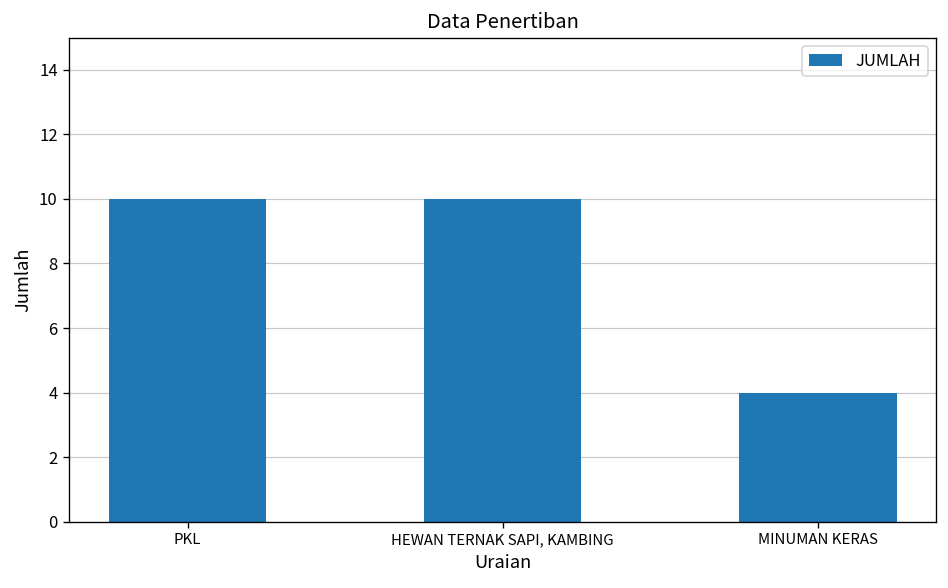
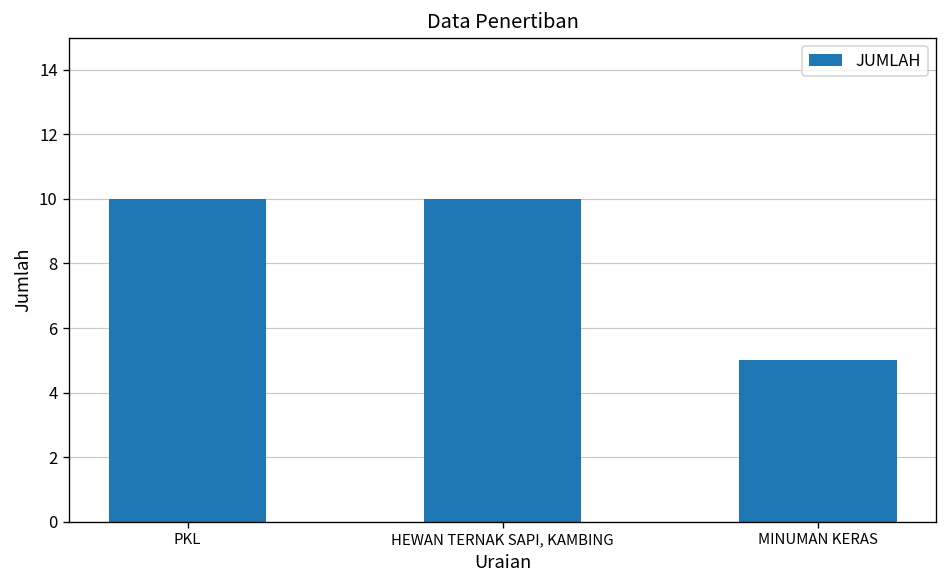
MINUMAN KERAS: 4 -> 5
